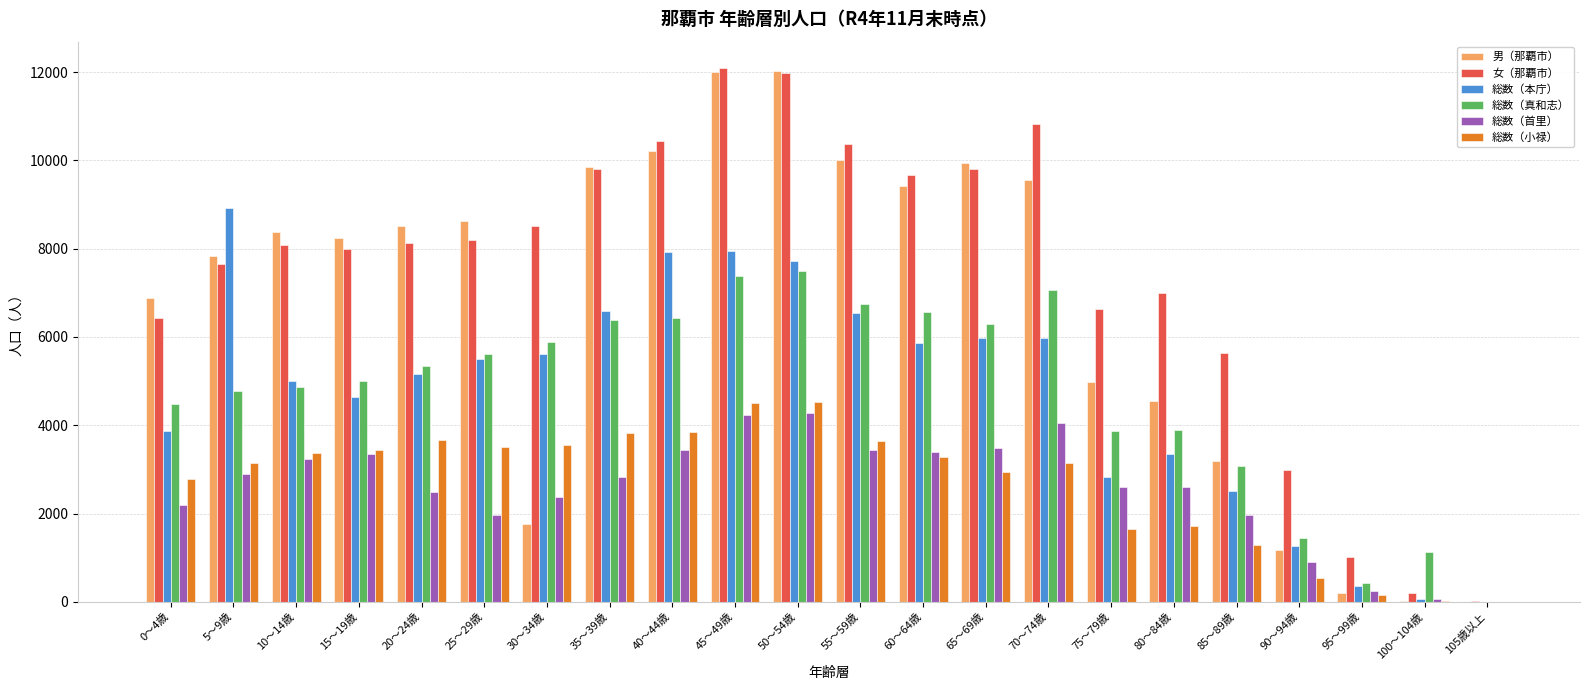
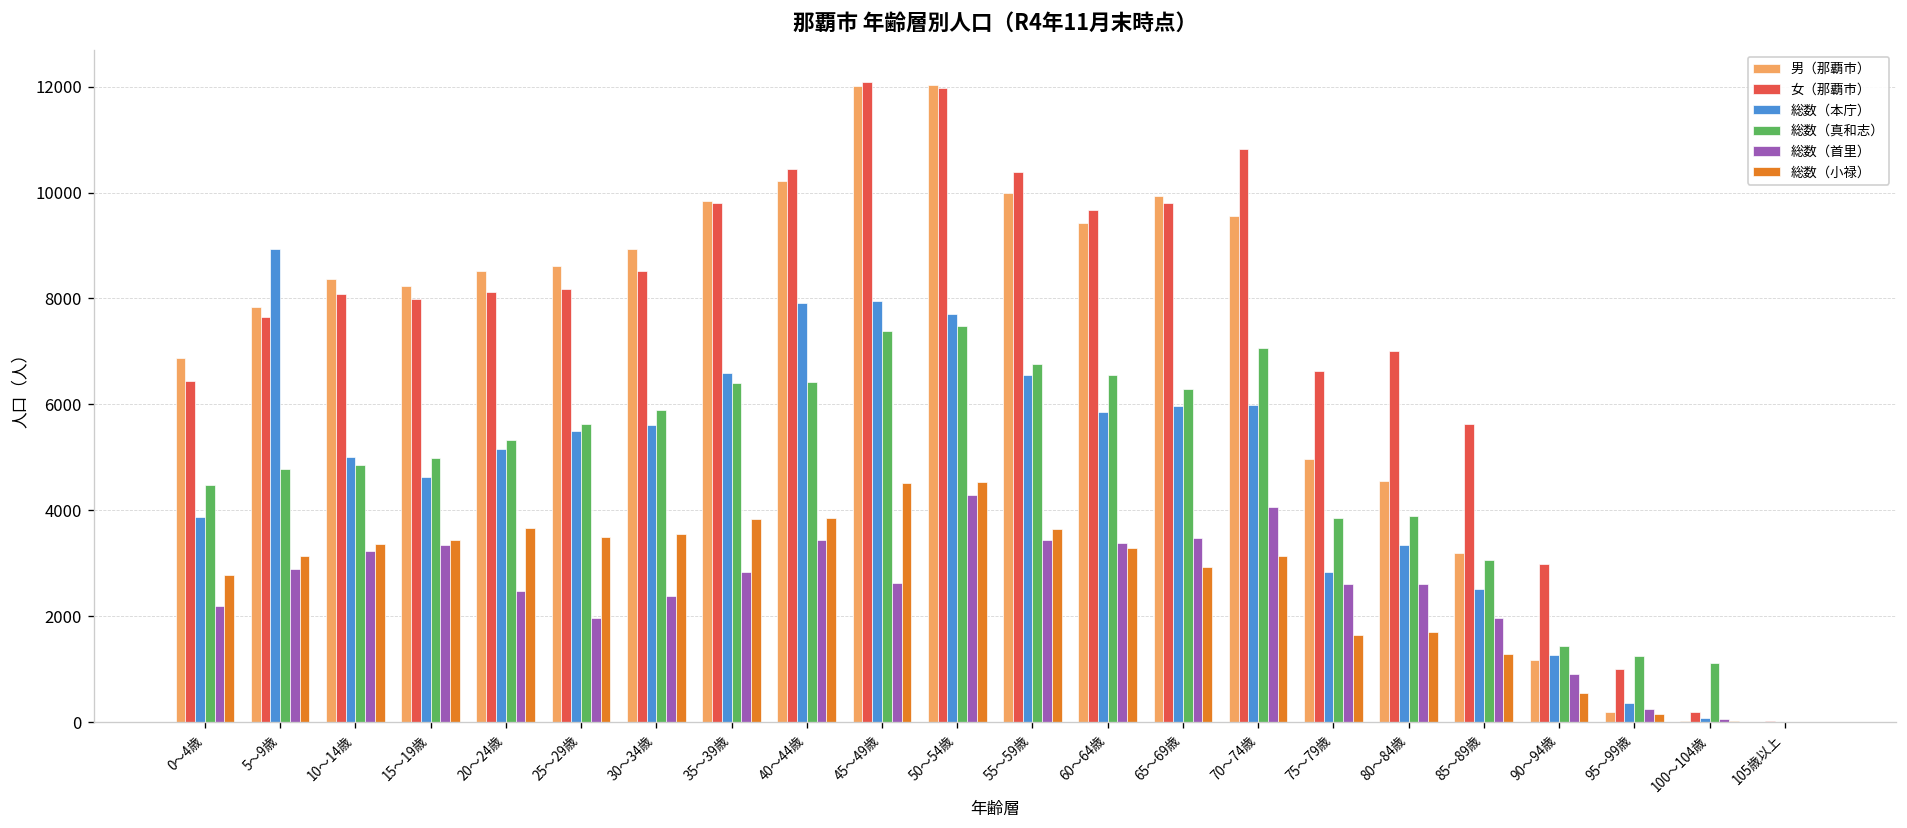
男（那覇市）, 30～34歳: 1800 -> 8900
総数（首里）, 45～49歳: 4200 -> 2600
総数（真和志）, 95～99歳: 400 -> 1300
